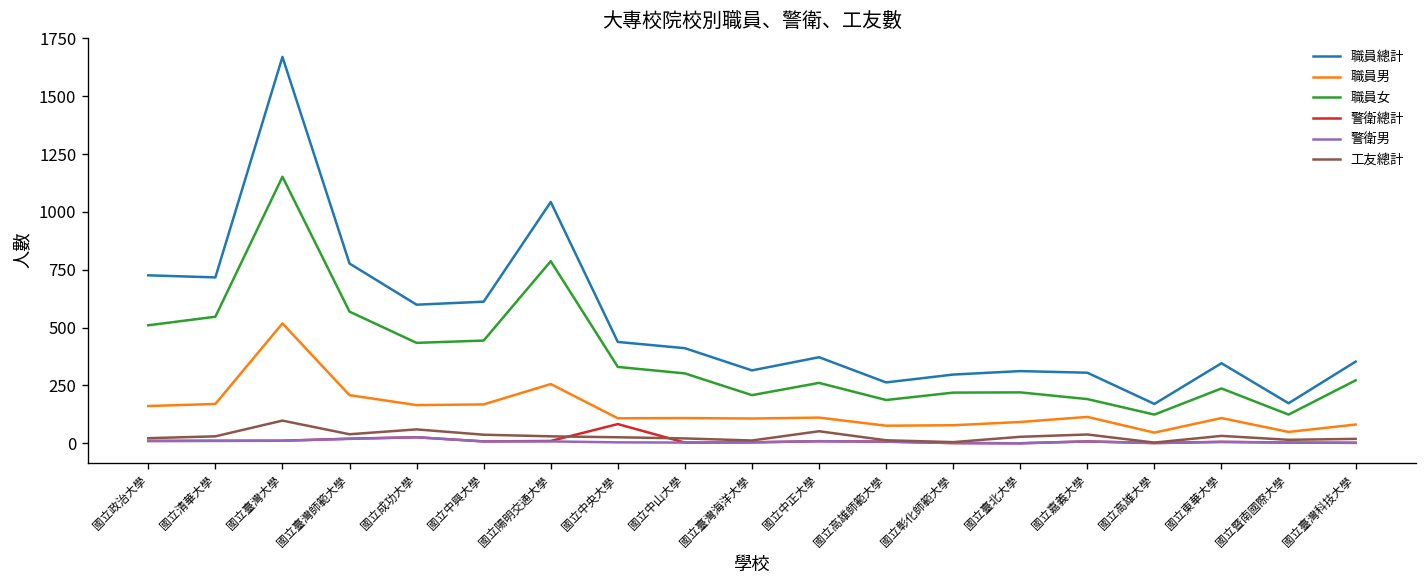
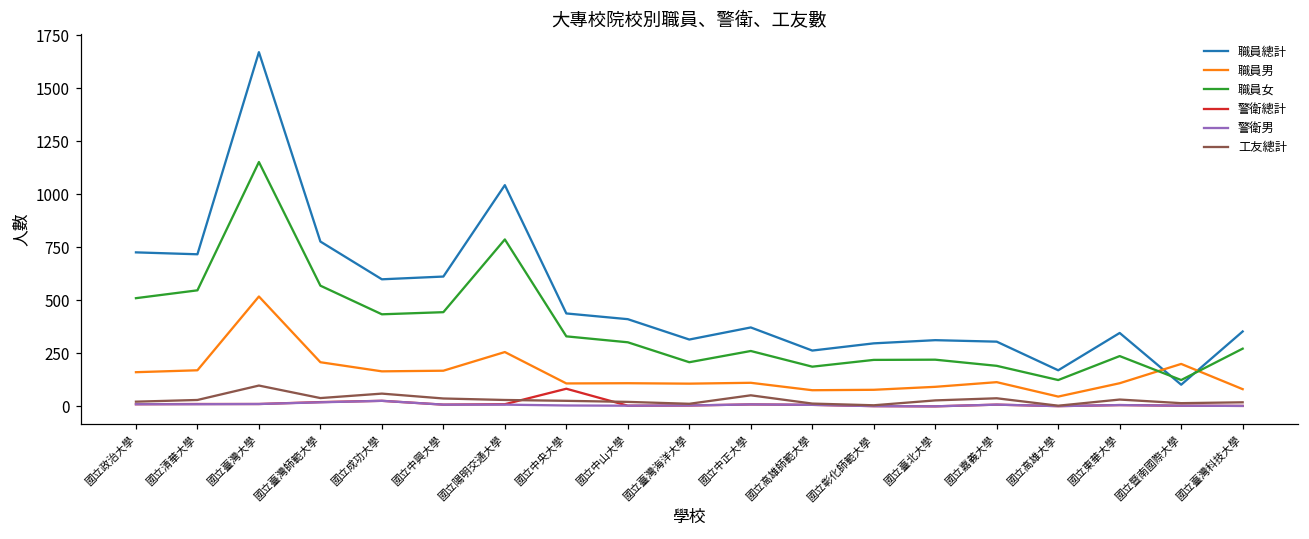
職員總計, 國立暨南國際大學: 170 -> 100
職員男, 國立暨南國際大學: 50 -> 200
